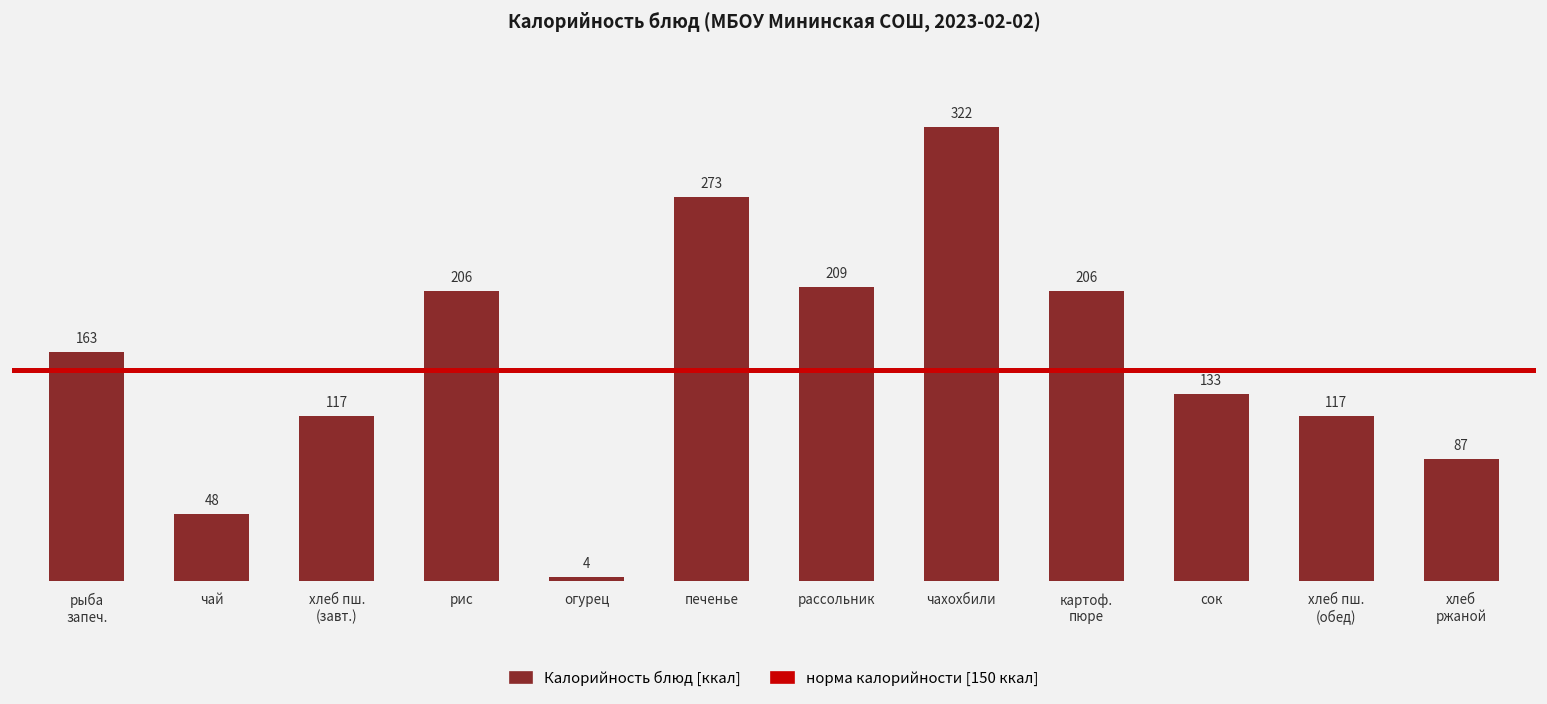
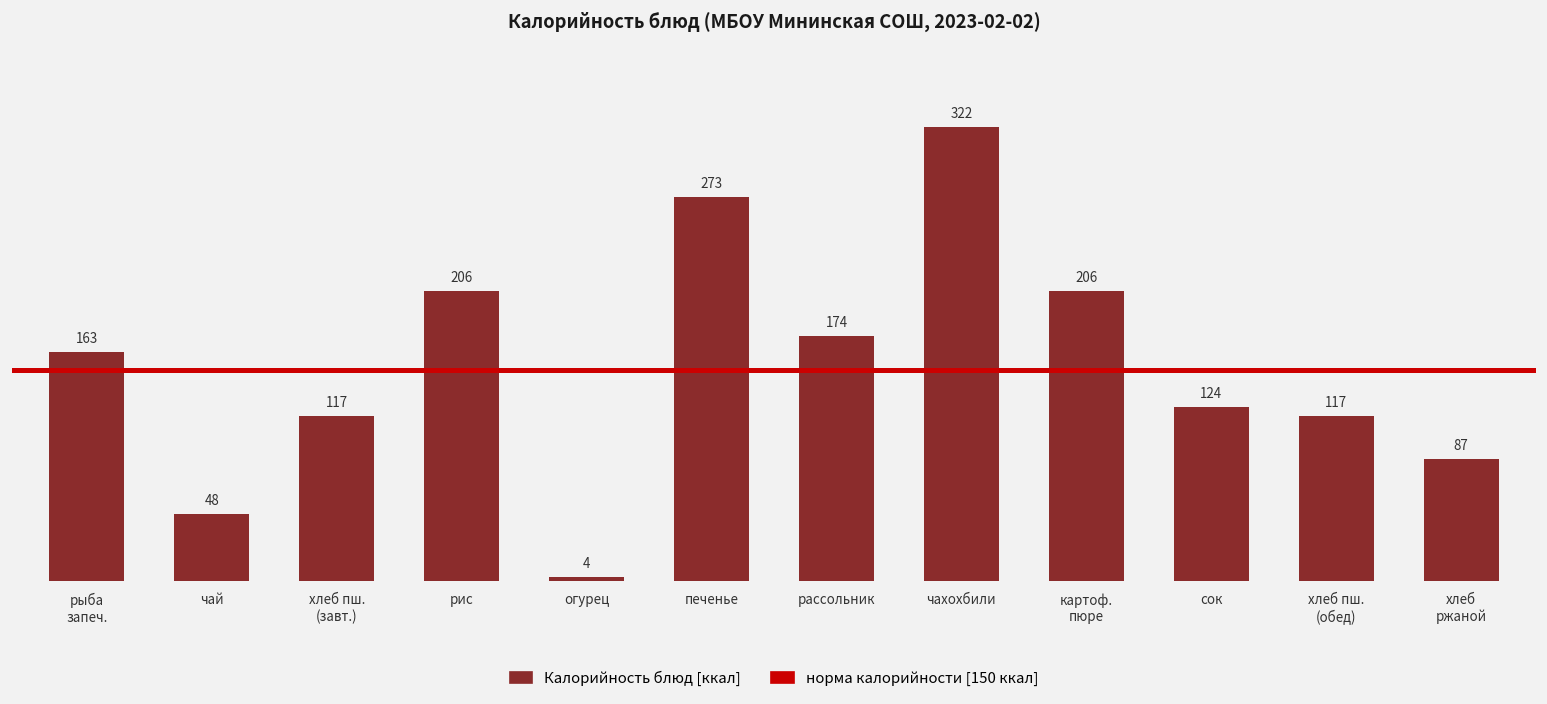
рассольник: 209 -> 174
сок: 133 -> 124
